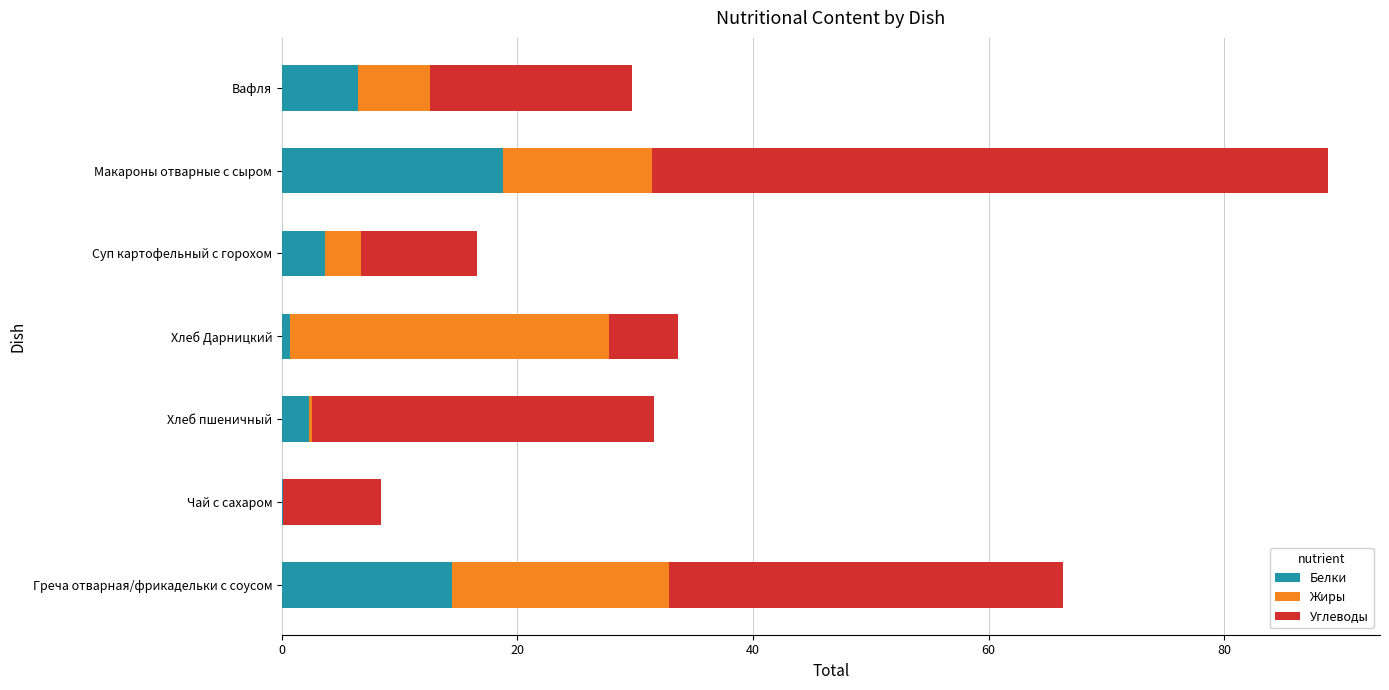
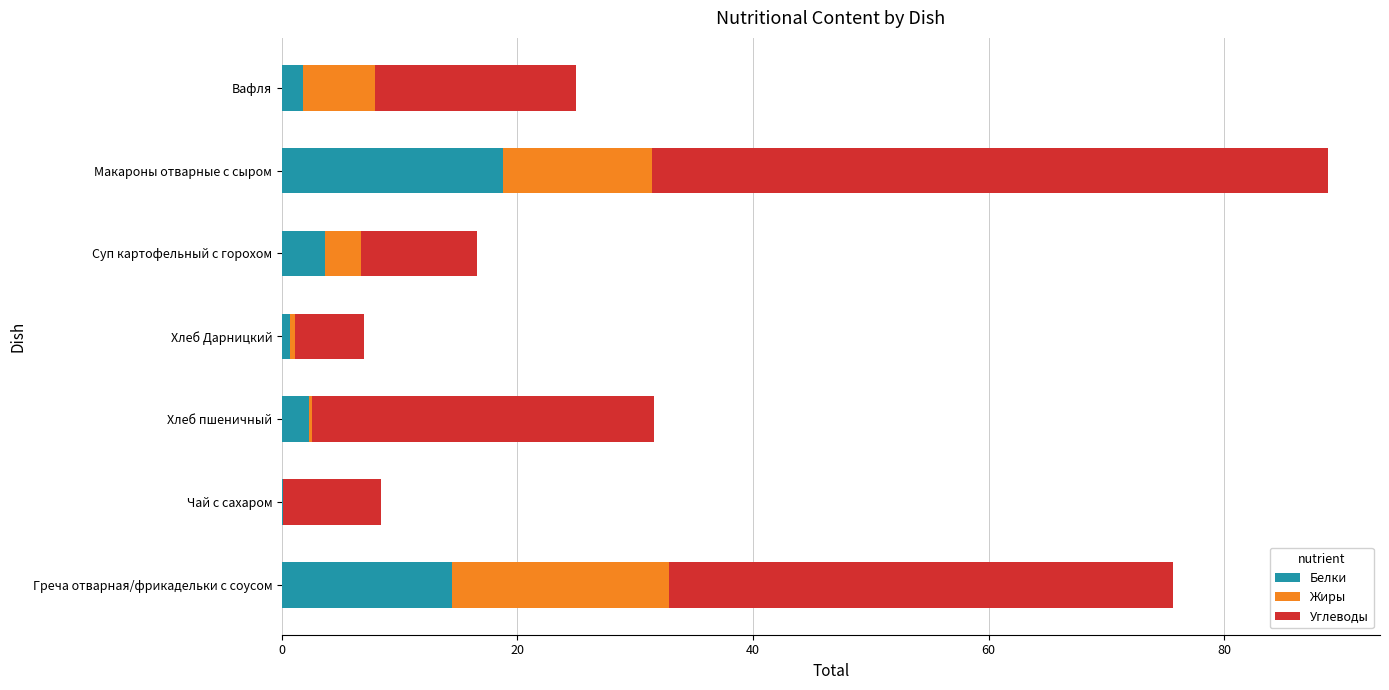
Белки, Вафля: 6.5 -> 1.8
Жиры, Хлеб Дарницкий: 27.1 -> 0.4
Углеводы, Греча отварная/фрикадельки с соусом: 33.5 -> 42.7
